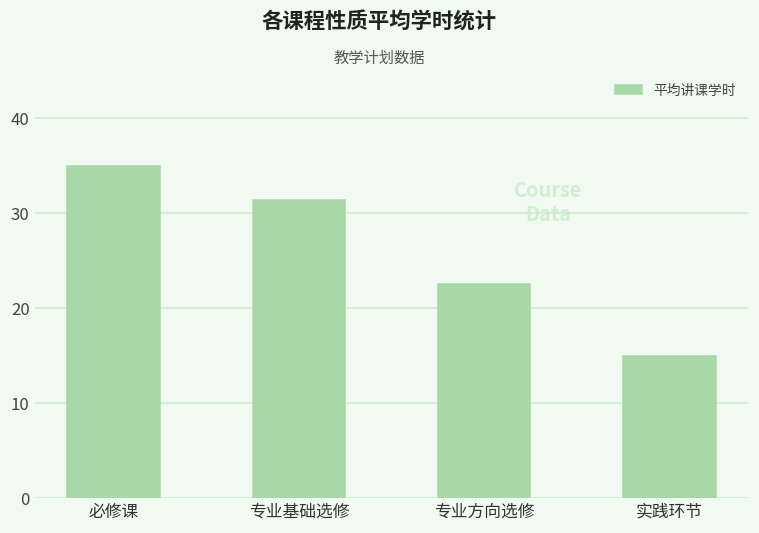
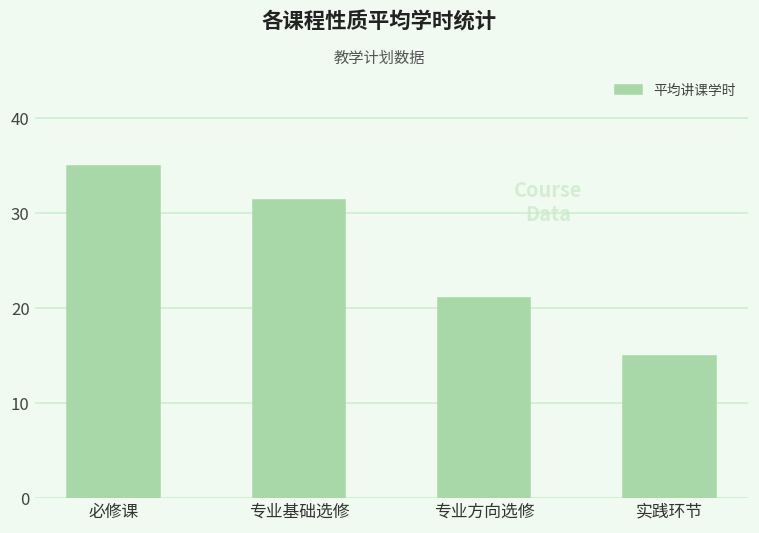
专业方向选修: 23 -> 21
